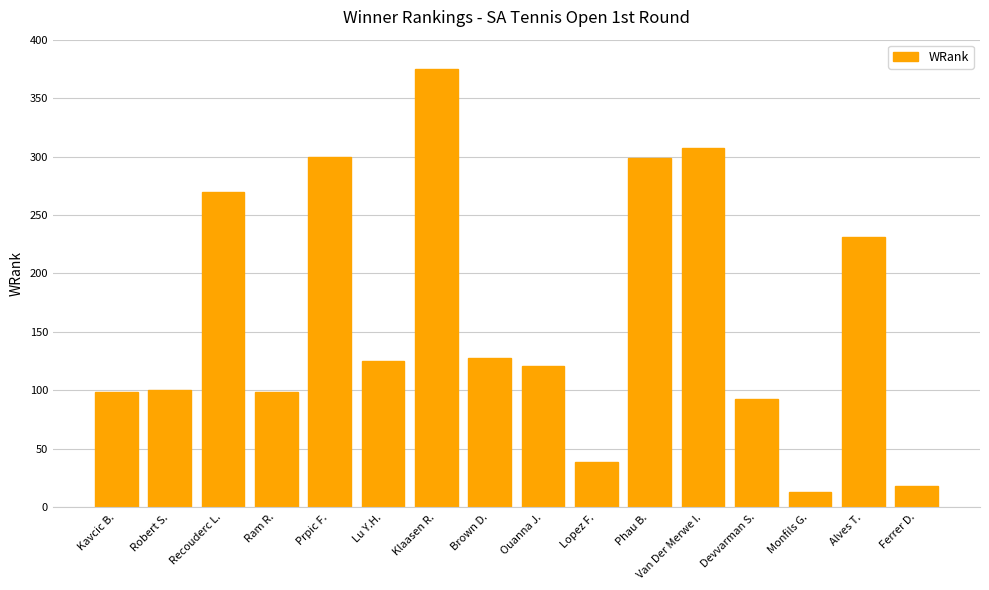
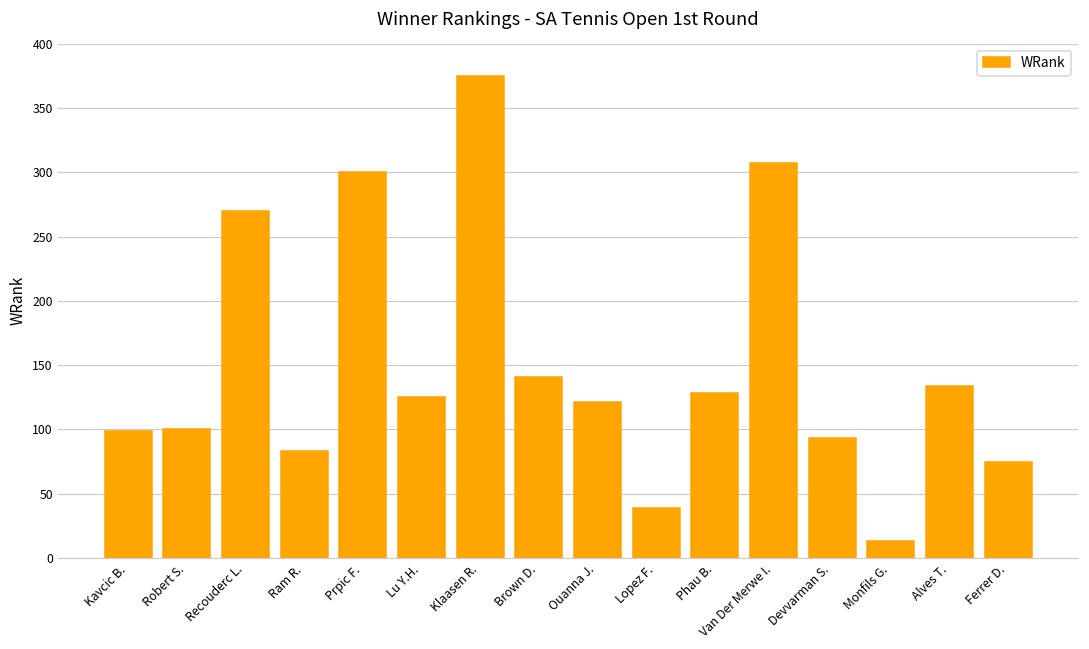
Ram R.: 99 -> 83
Brown D.: 128 -> 141
Phau B.: 299 -> 128
Alves T.: 231 -> 134
Ferrer D.: 18 -> 75
